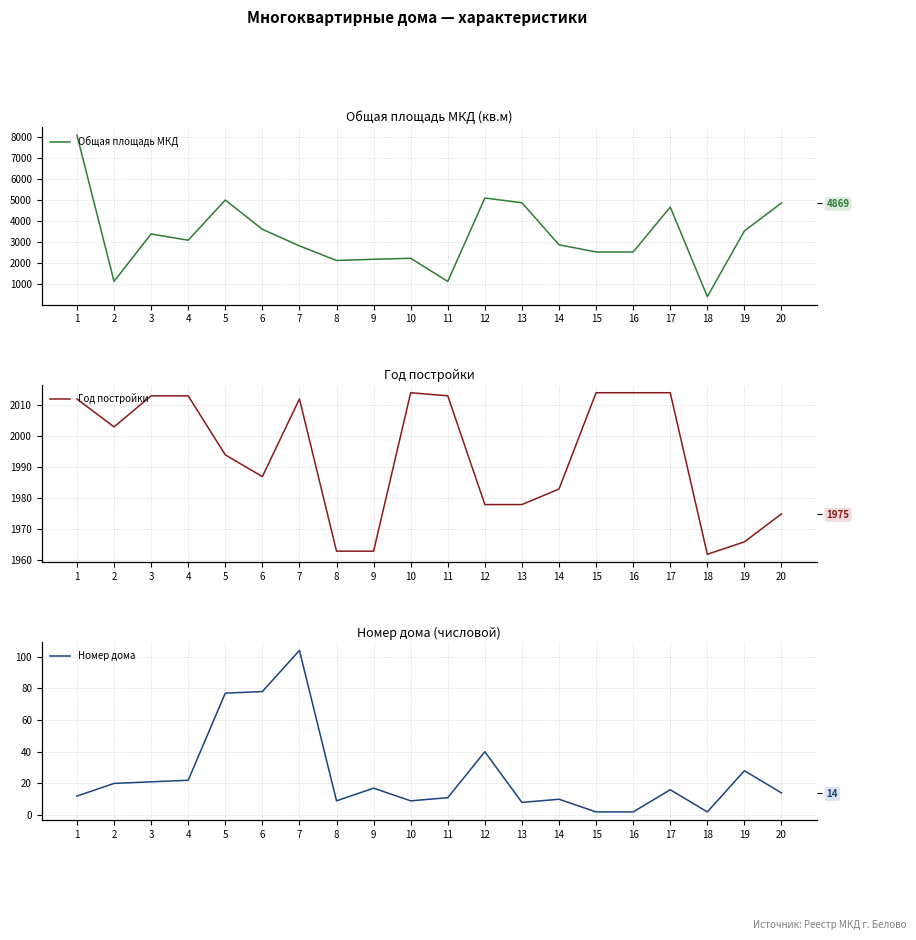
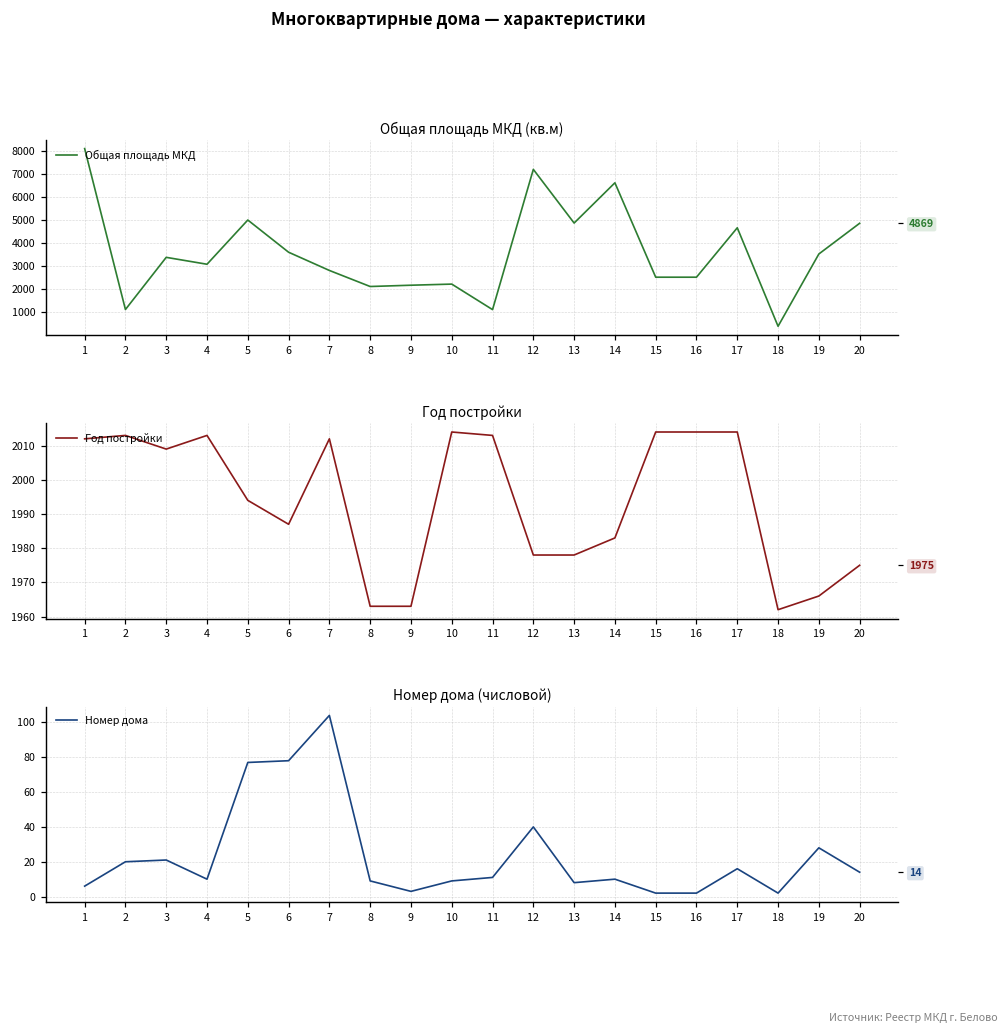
Общая площадь МКД (кв.м), 12: 5100 -> 7200
Общая площадь МКД (кв.м), 14: 2900 -> 6600
Год постройки, 2: 2003 -> 2013
Год постройки, 3: 2013 -> 2009
Номер дома (числовой), 1: 12 -> 6
Номер дома (числовой), 4: 22 -> 10
Номер дома (числовой), 9: 17 -> 3
